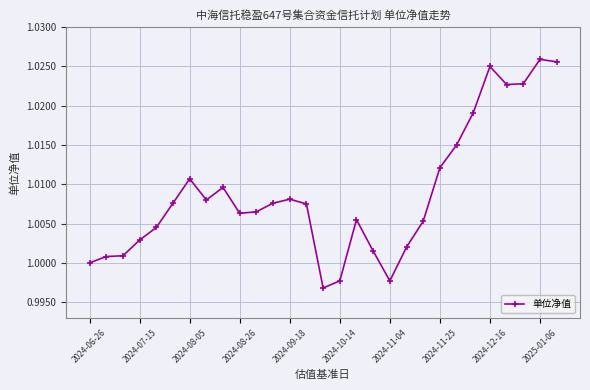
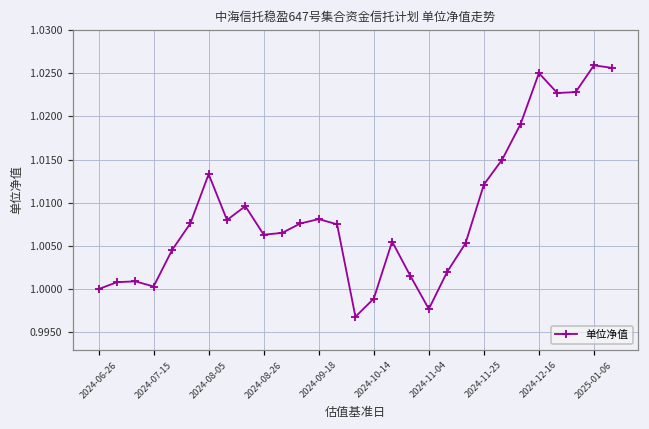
2024-07-15: 1.003 -> 1.000
2024-08-05: 1.011 -> 1.013
2024-10-14: 0.998 -> 0.999
